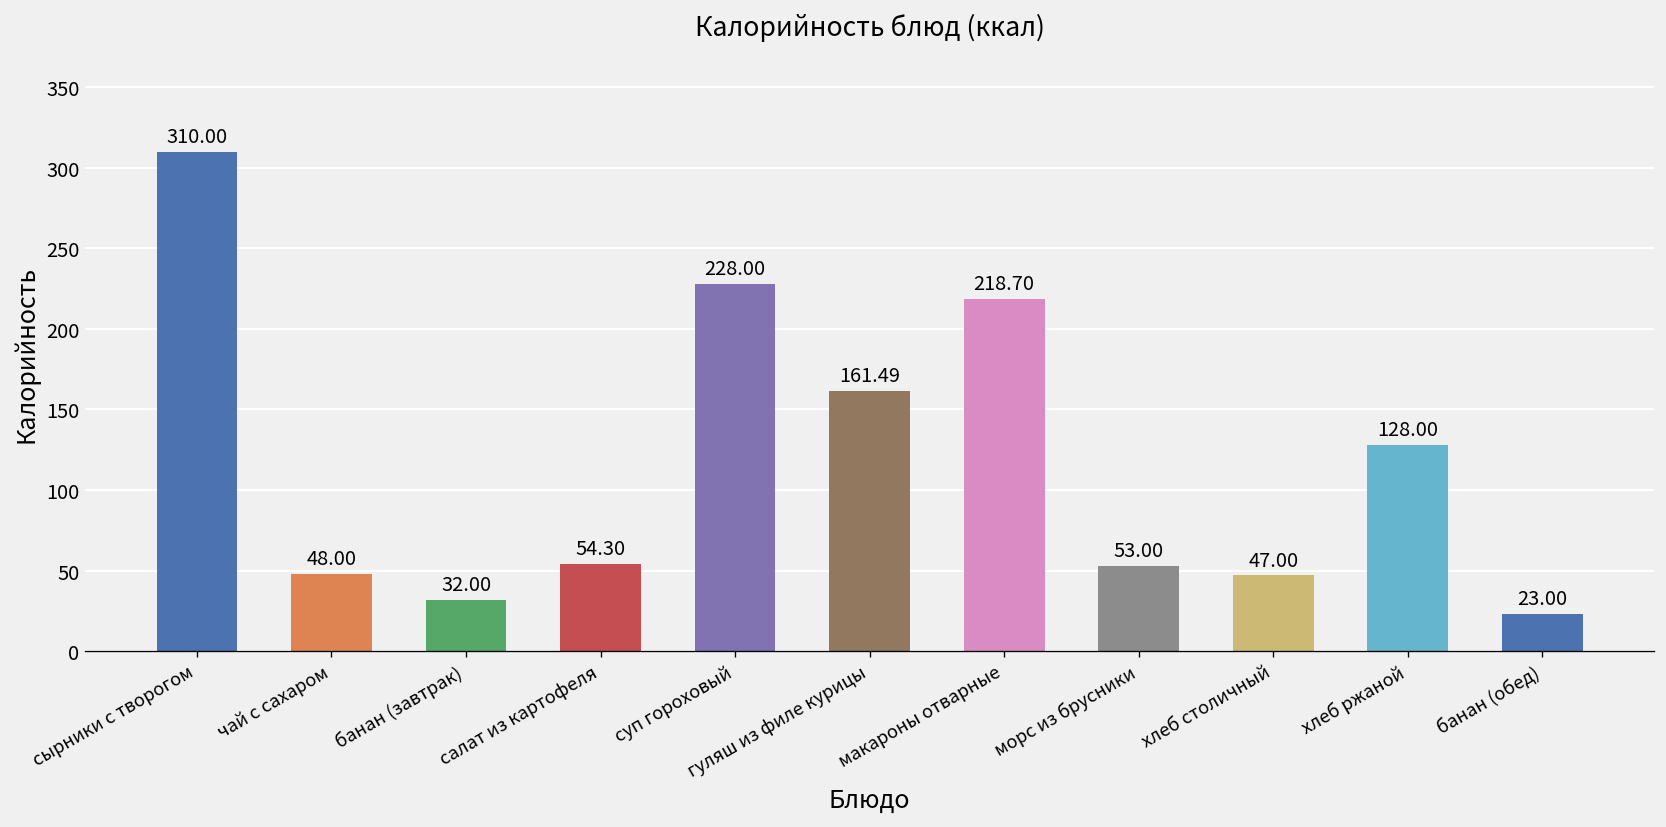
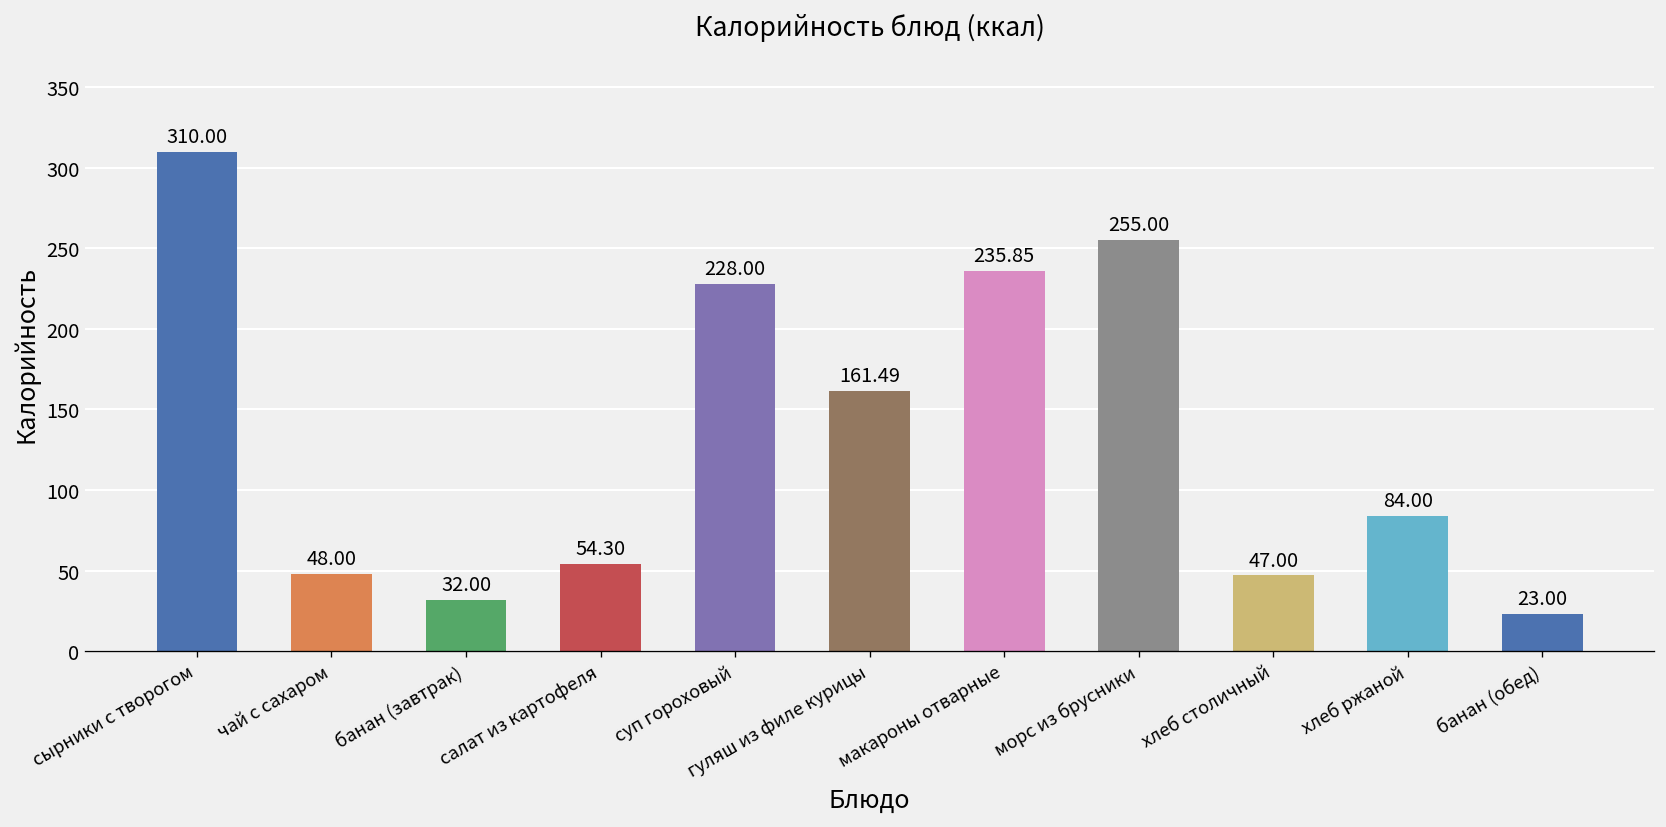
макароны отварные: 218.70 -> 235.85
морс из брусники: 53.00 -> 255.00
хлеб ржаной: 128.00 -> 84.00
